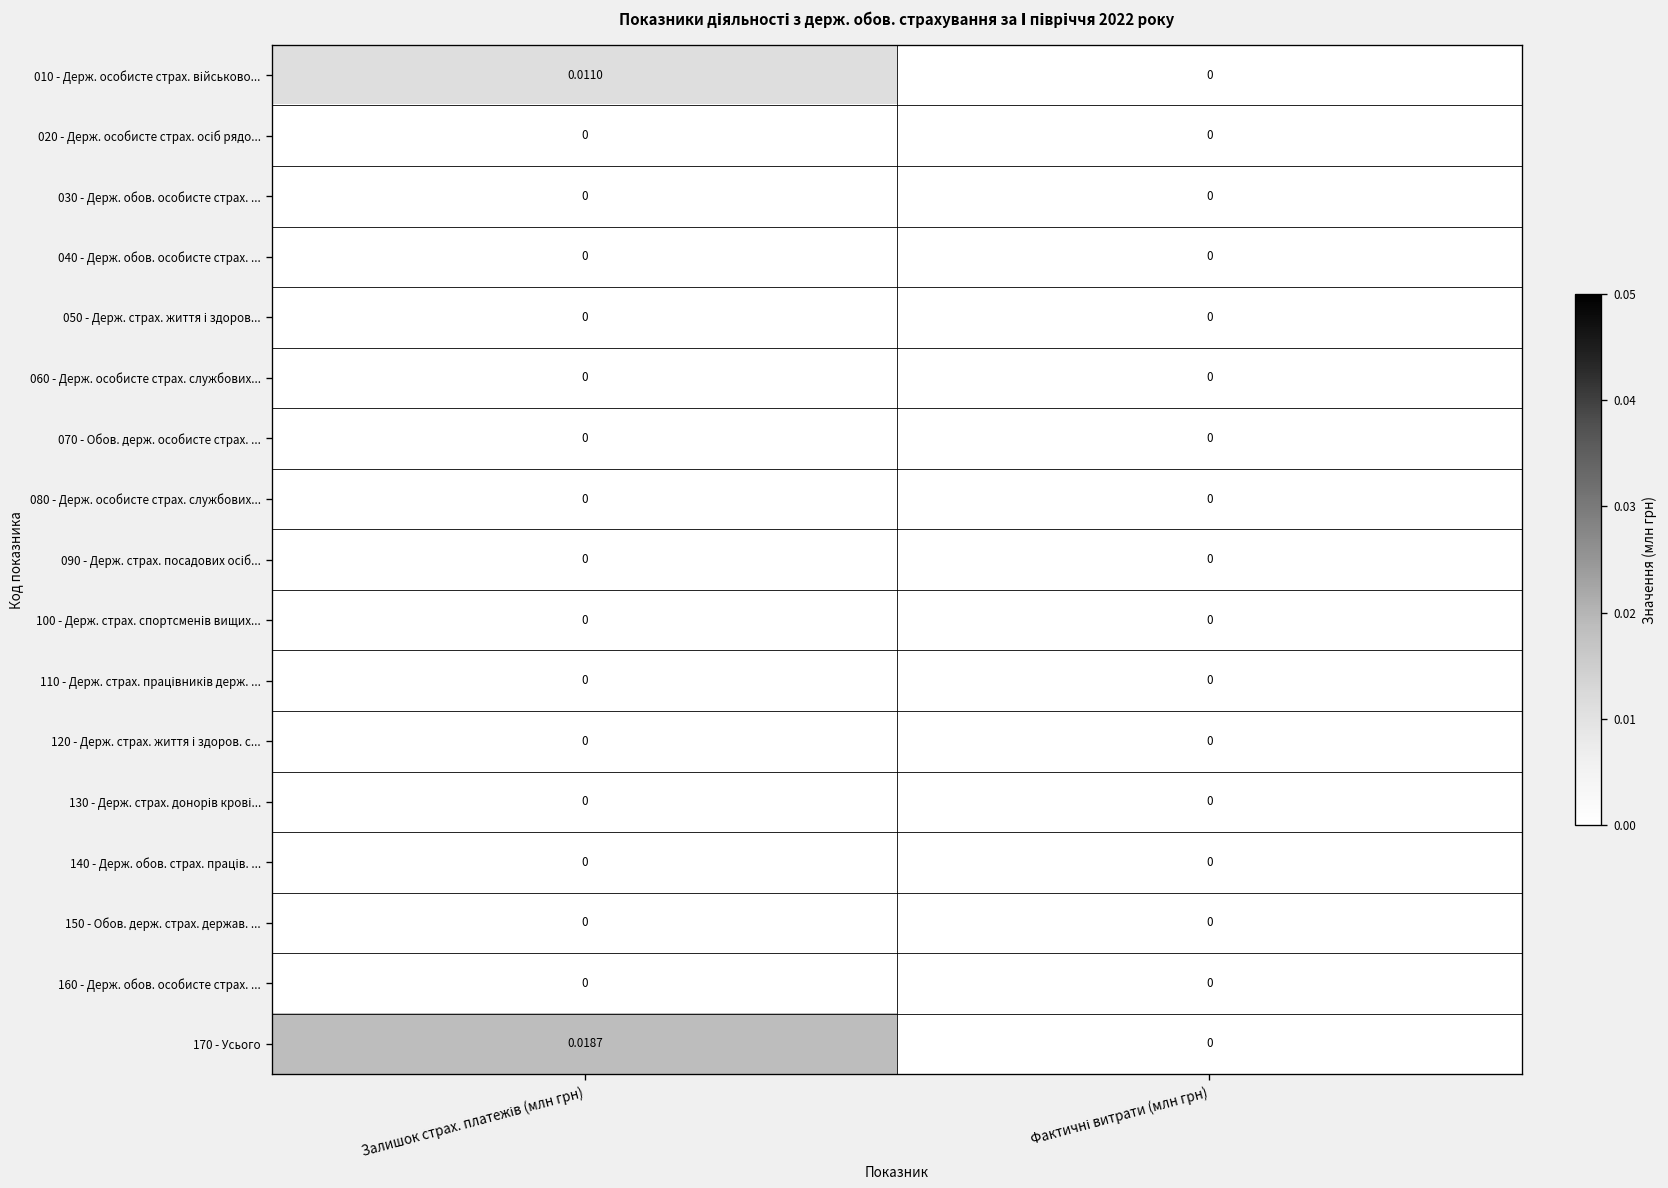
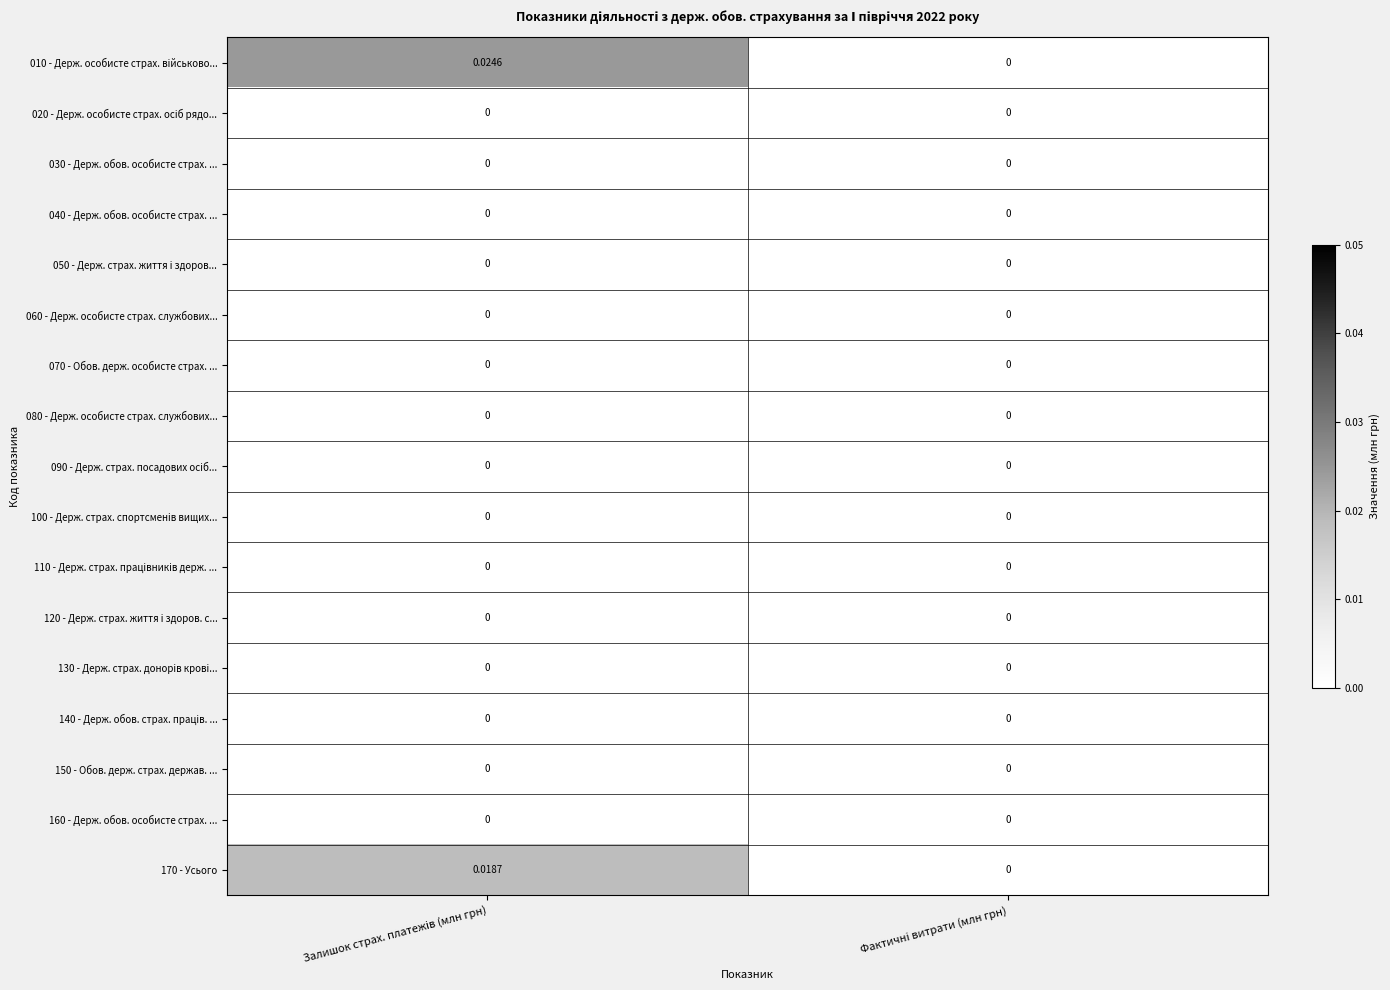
010 - Держ. особисте страх. військово..., Залишок страх. платежів (млн грн): 0.0110 -> 0.0246
